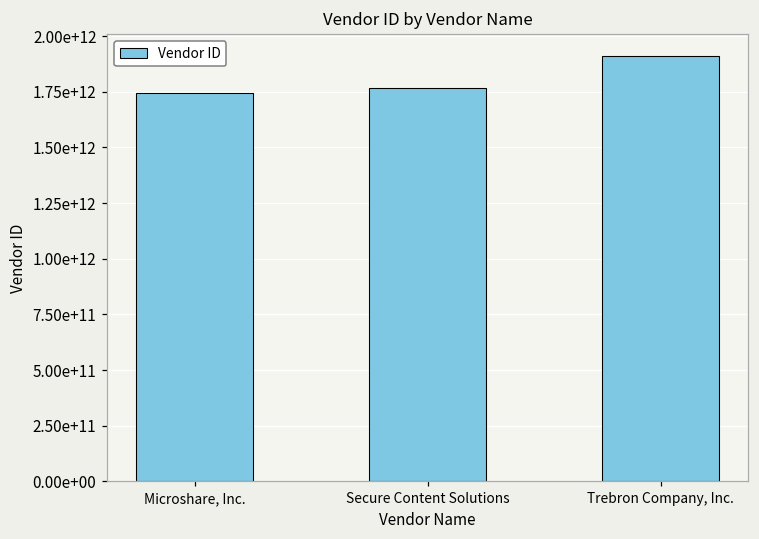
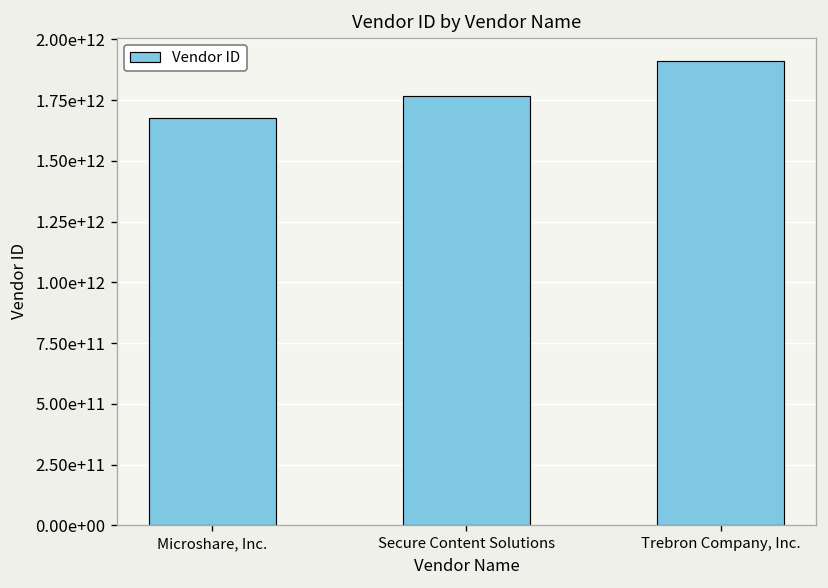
Microshare, Inc.: 1740000000000 -> 1680000000000
